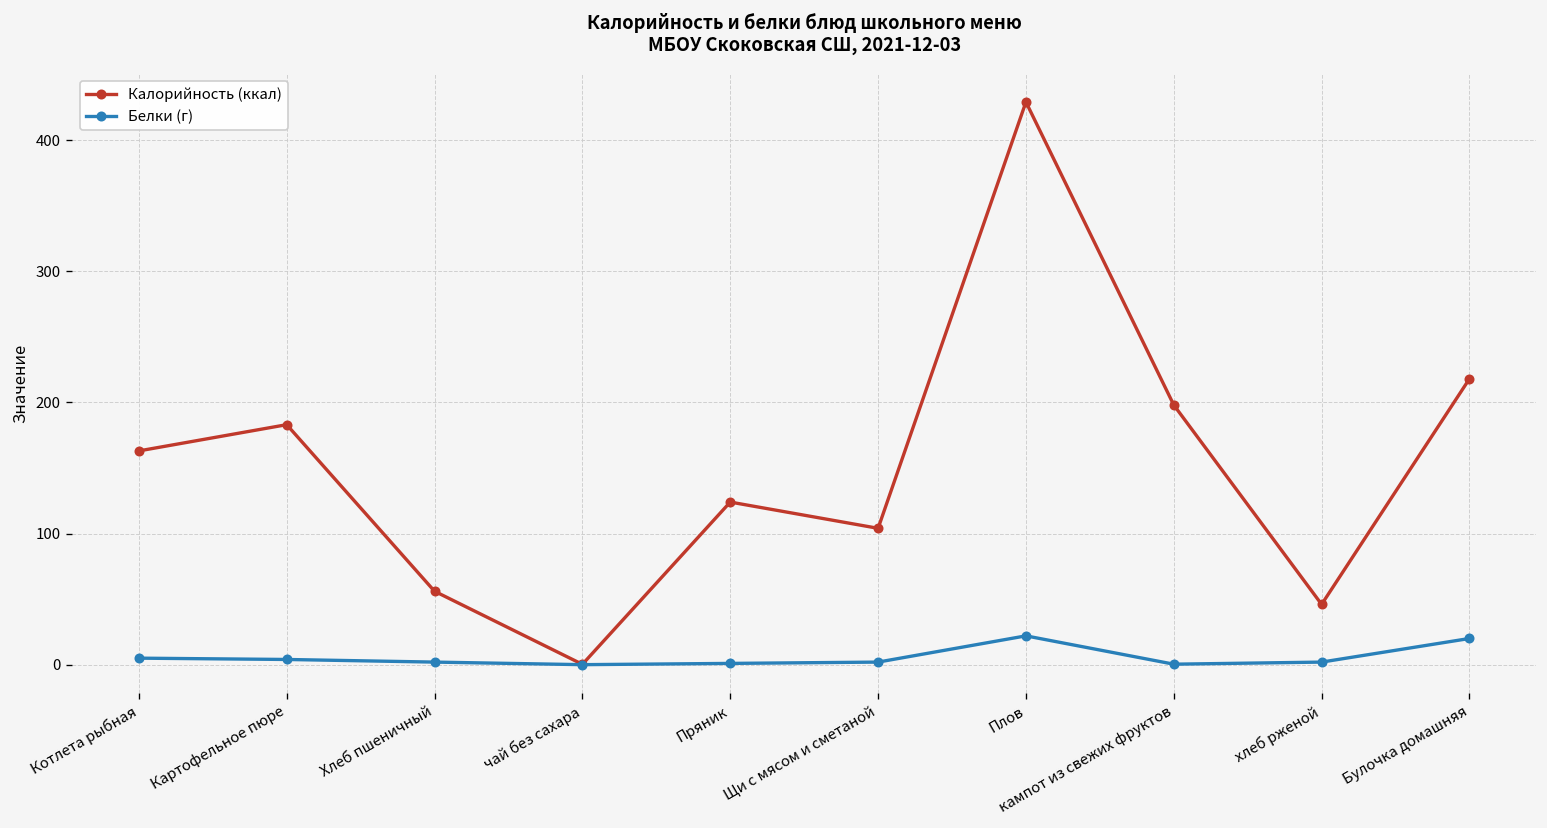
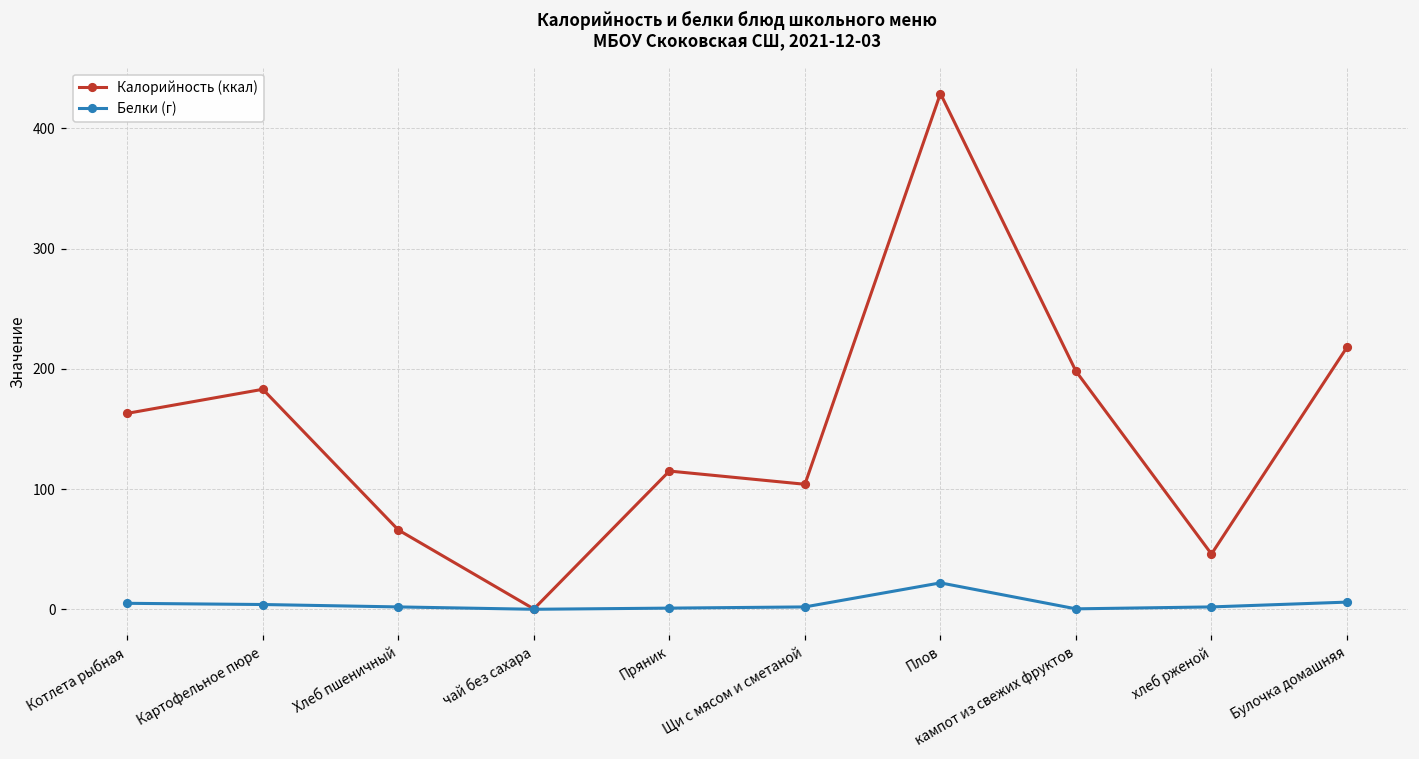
Калорийность (ккал), Хлеб пшеничный: 56 -> 66
Калорийность (ккал), Пряник: 124 -> 115
Белки (г), Булочка домашняя: 20 -> 6
